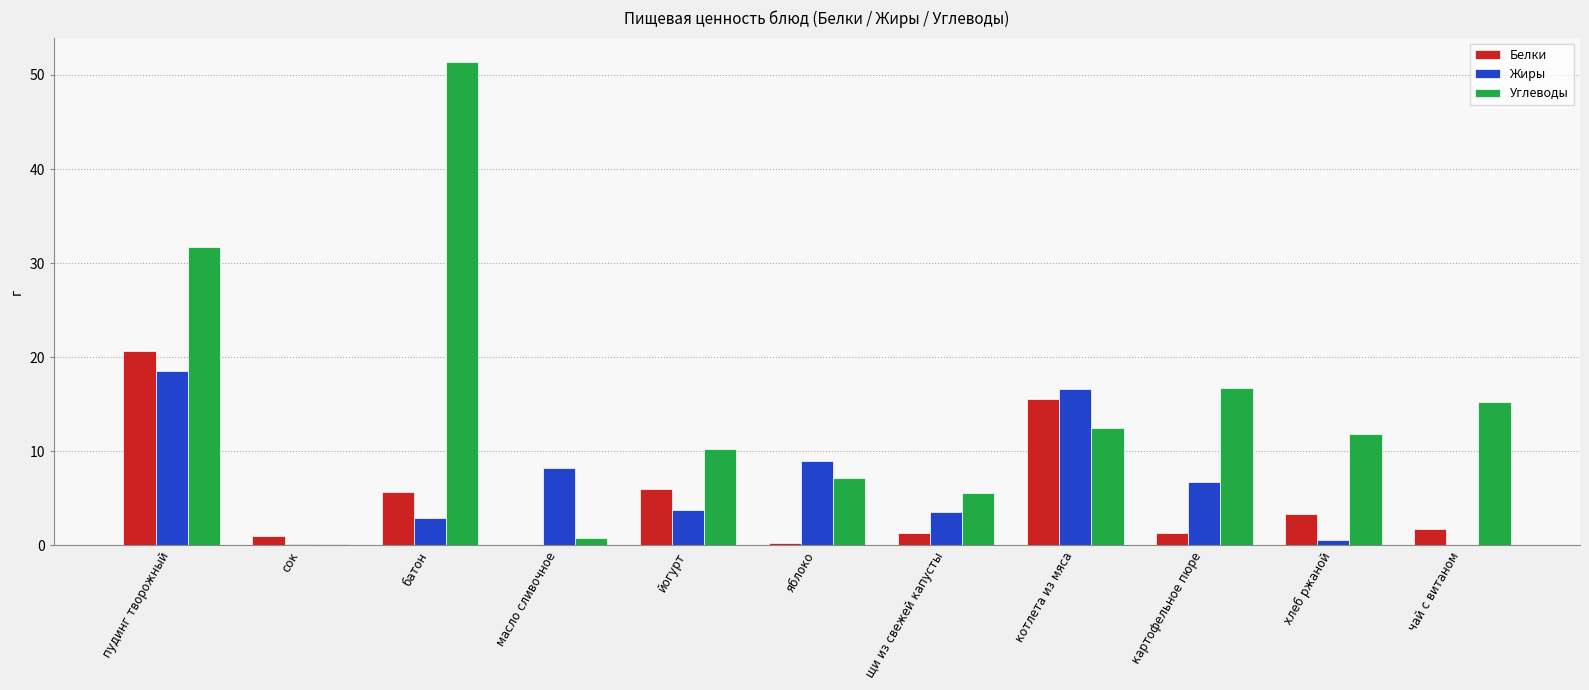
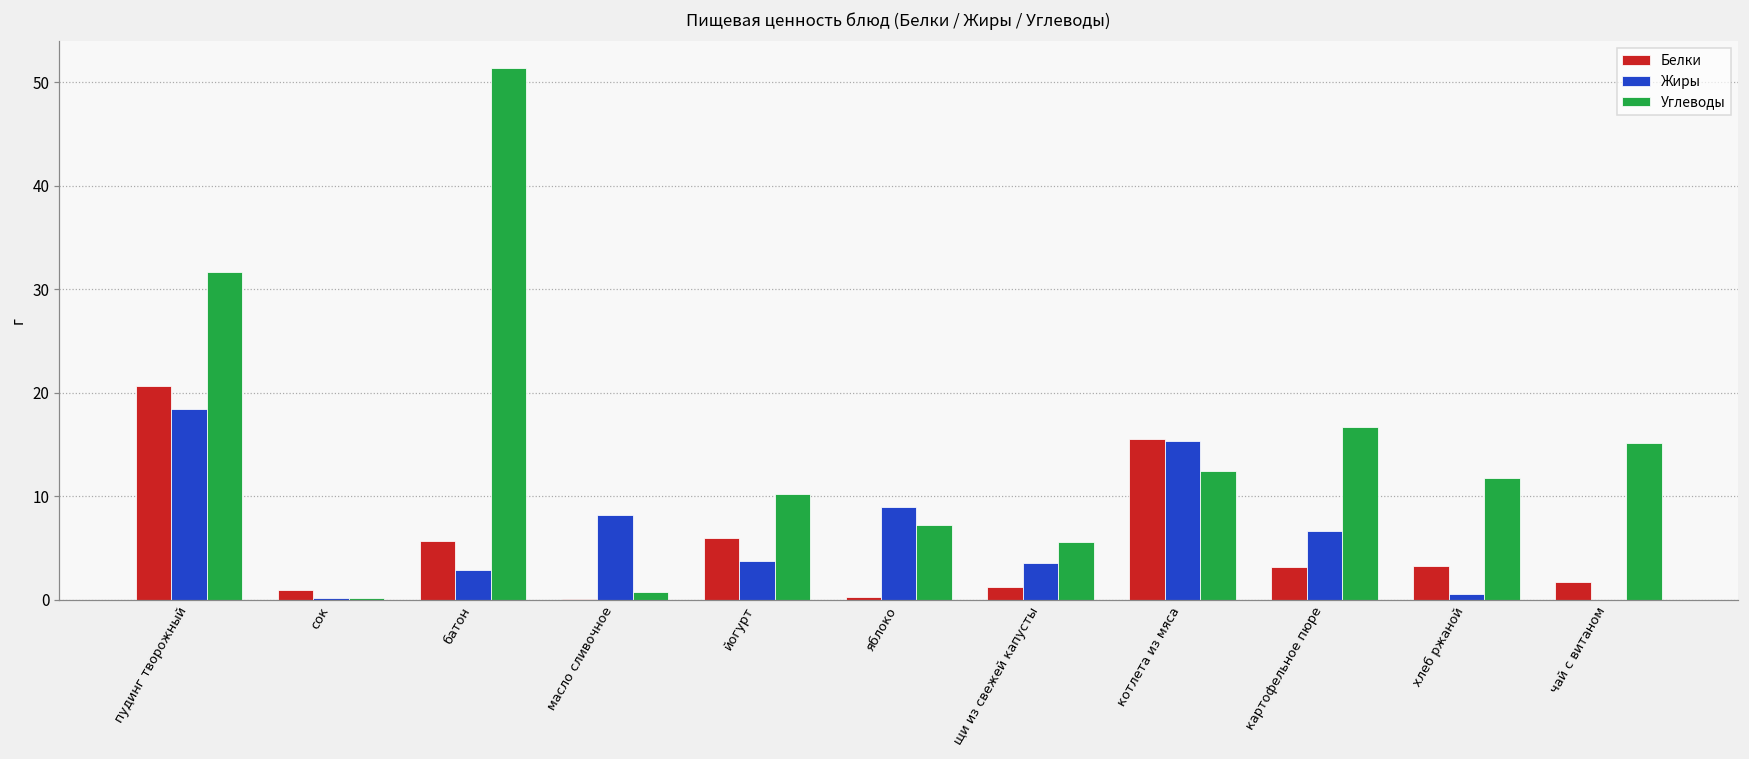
Жиры, котлета из мяса: 17 -> 15
Белки, картофельное пюре: 1 -> 3
